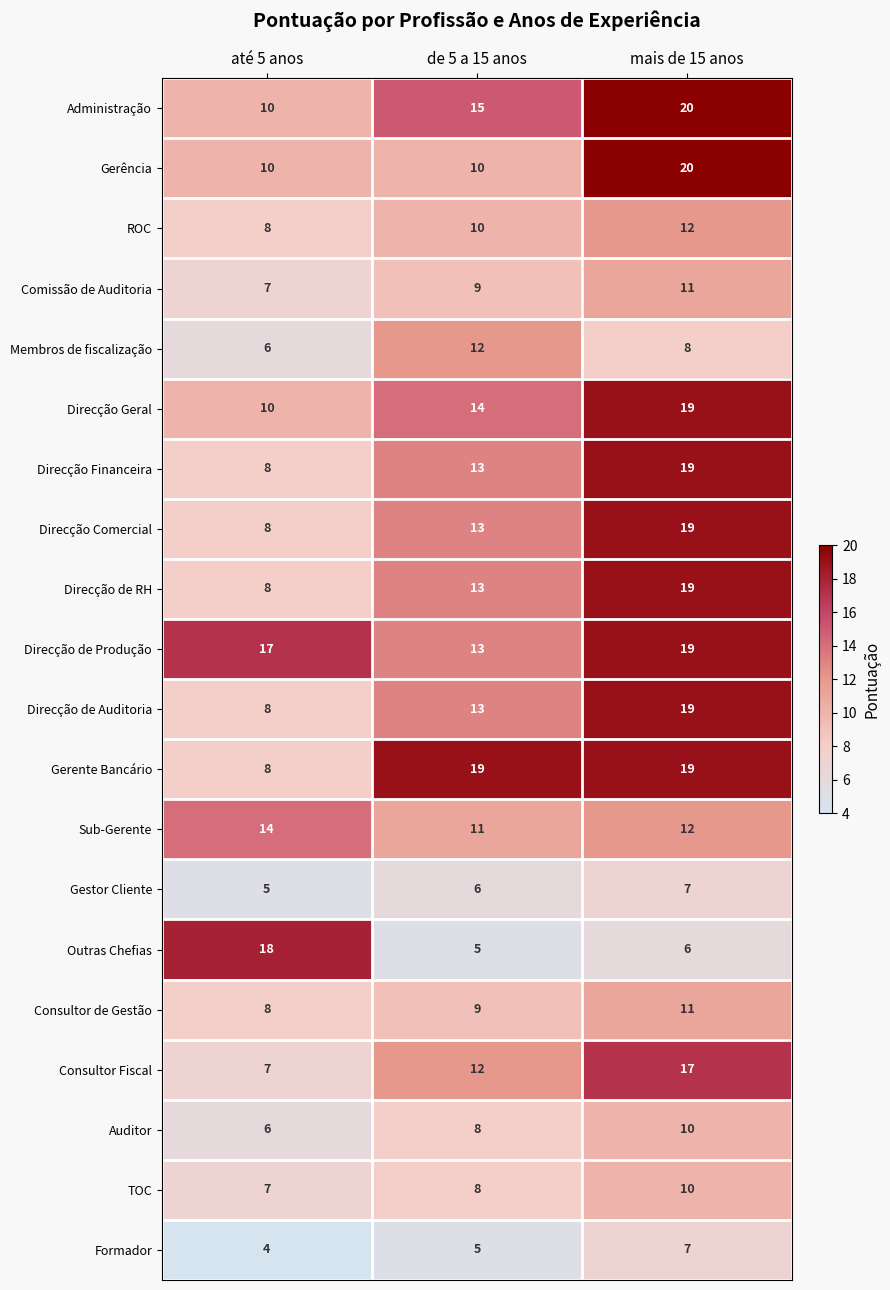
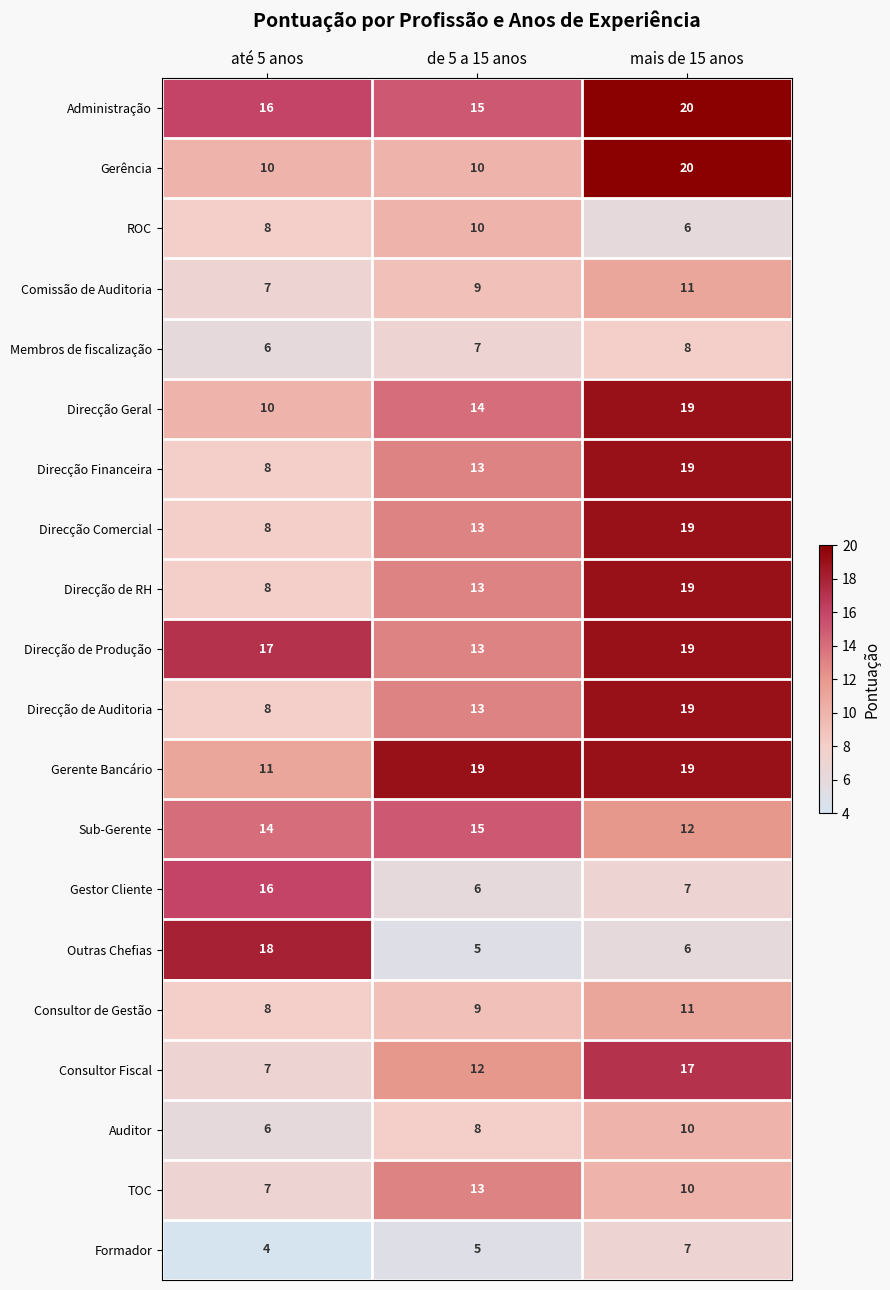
Administração, até 5 anos: 10 -> 16
ROC, mais de 15 anos: 12 -> 6
Membros de fiscalização, de 5 a 15 anos: 12 -> 7
Gerente Bancário, até 5 anos: 8 -> 11
Sub-Gerente, de 5 a 15 anos: 11 -> 15
Gestor Cliente, até 5 anos: 5 -> 16
TOC, de 5 a 15 anos: 8 -> 13
